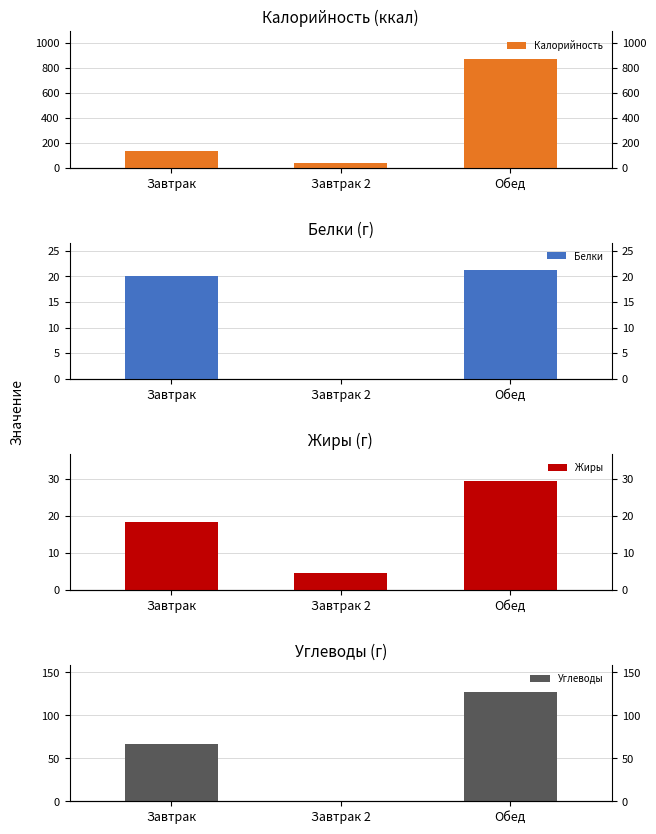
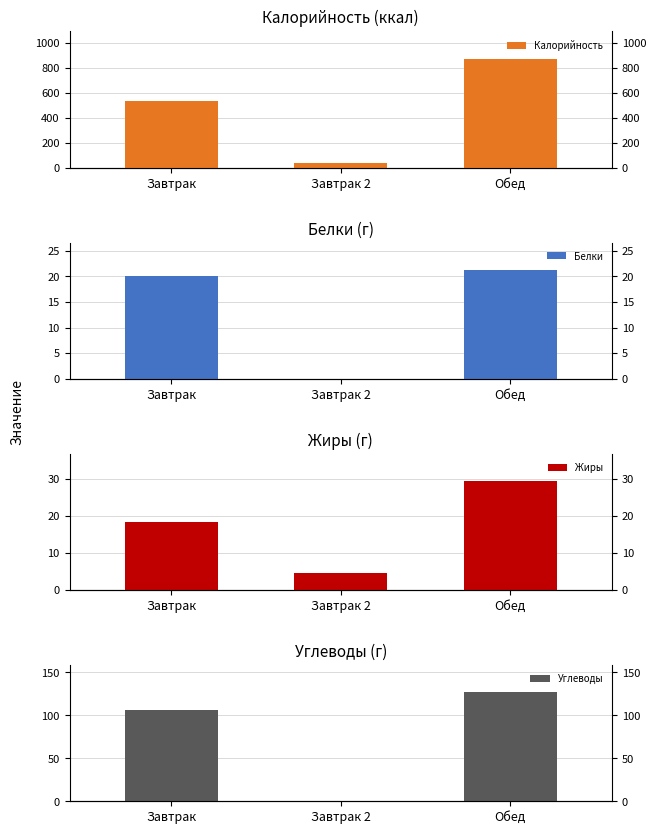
Калорийность (ккал), Завтрак: 130 -> 530
Углеводы (г), Завтрак: 70 -> 110
